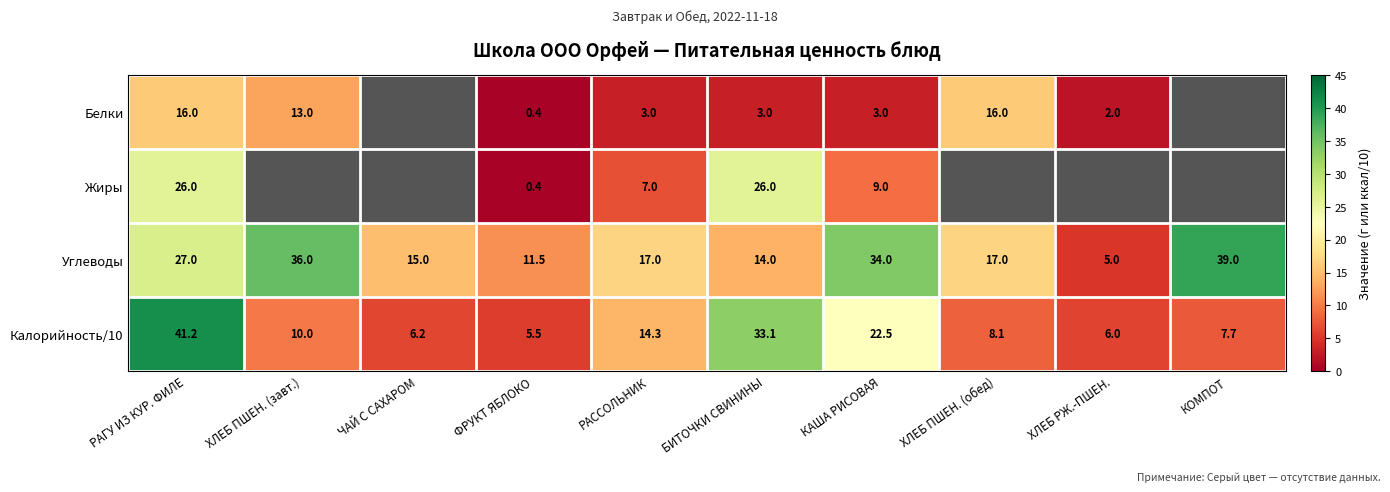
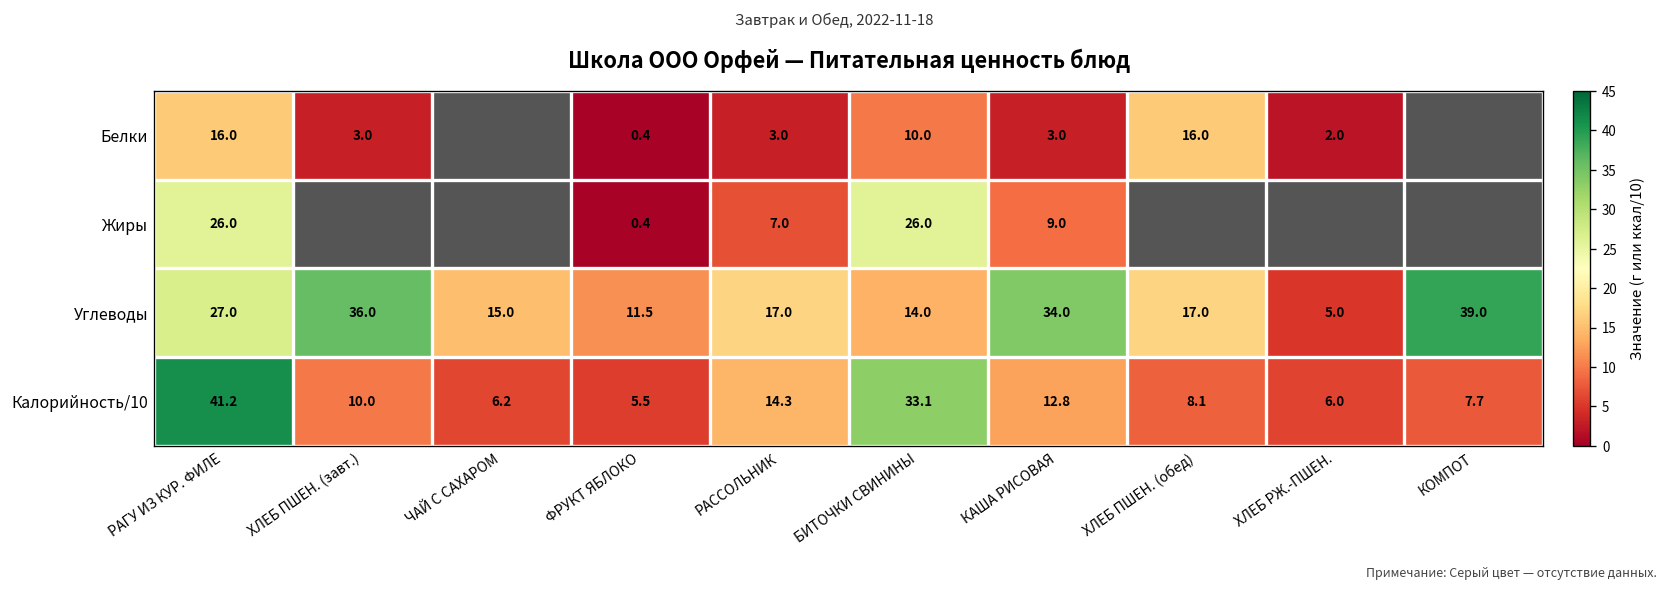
Белки, ХЛЕБ ПШЕН. (завт.): 13.0 -> 3.0
Белки, БИТОЧКИ СВИНИНЫ: 3.0 -> 10.0
Калорийность/10, КАША РИСОВАЯ: 22.5 -> 12.8
